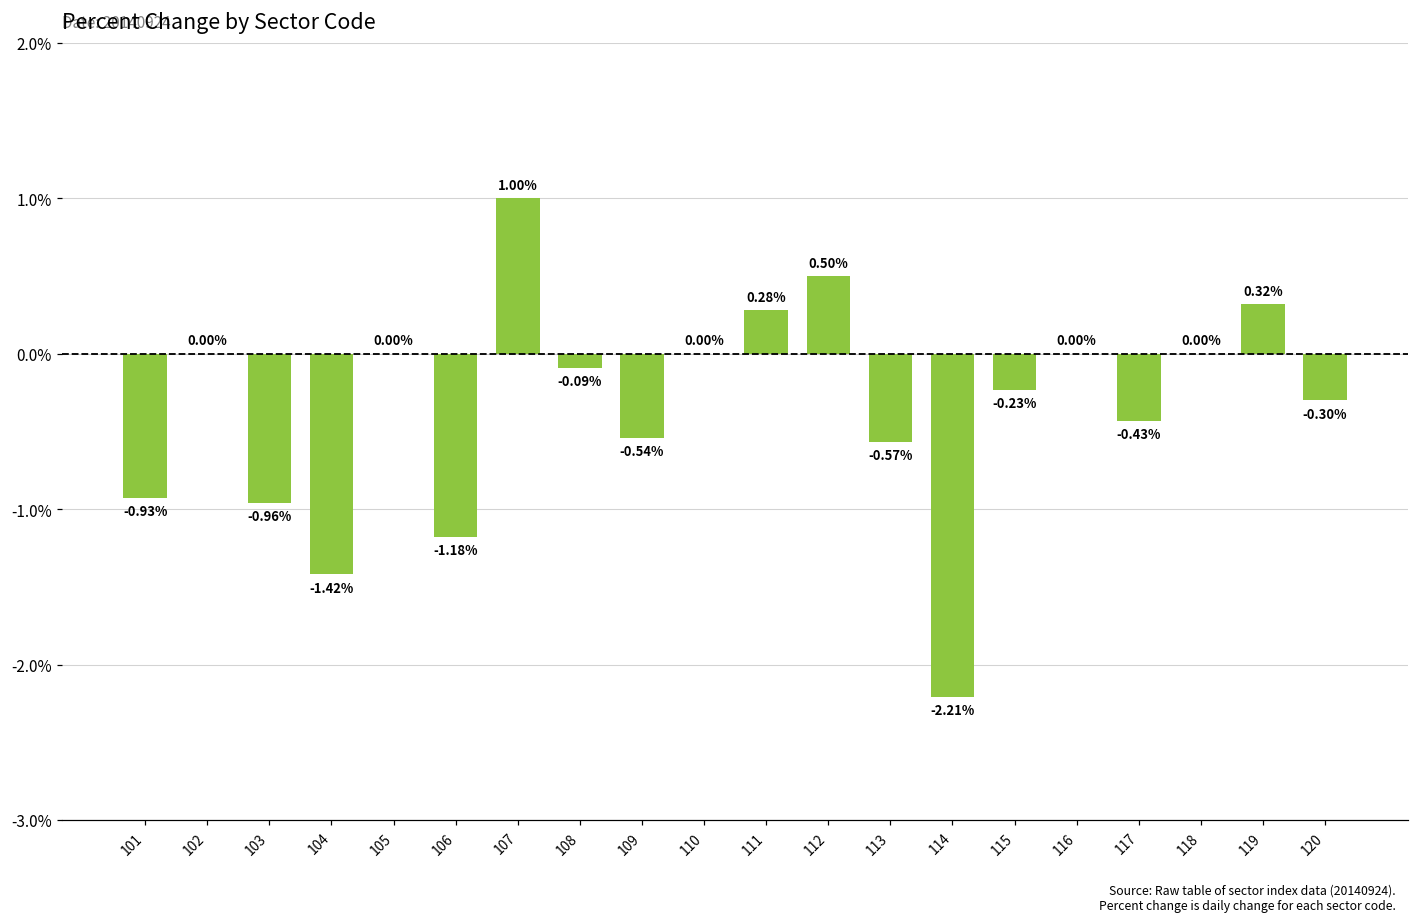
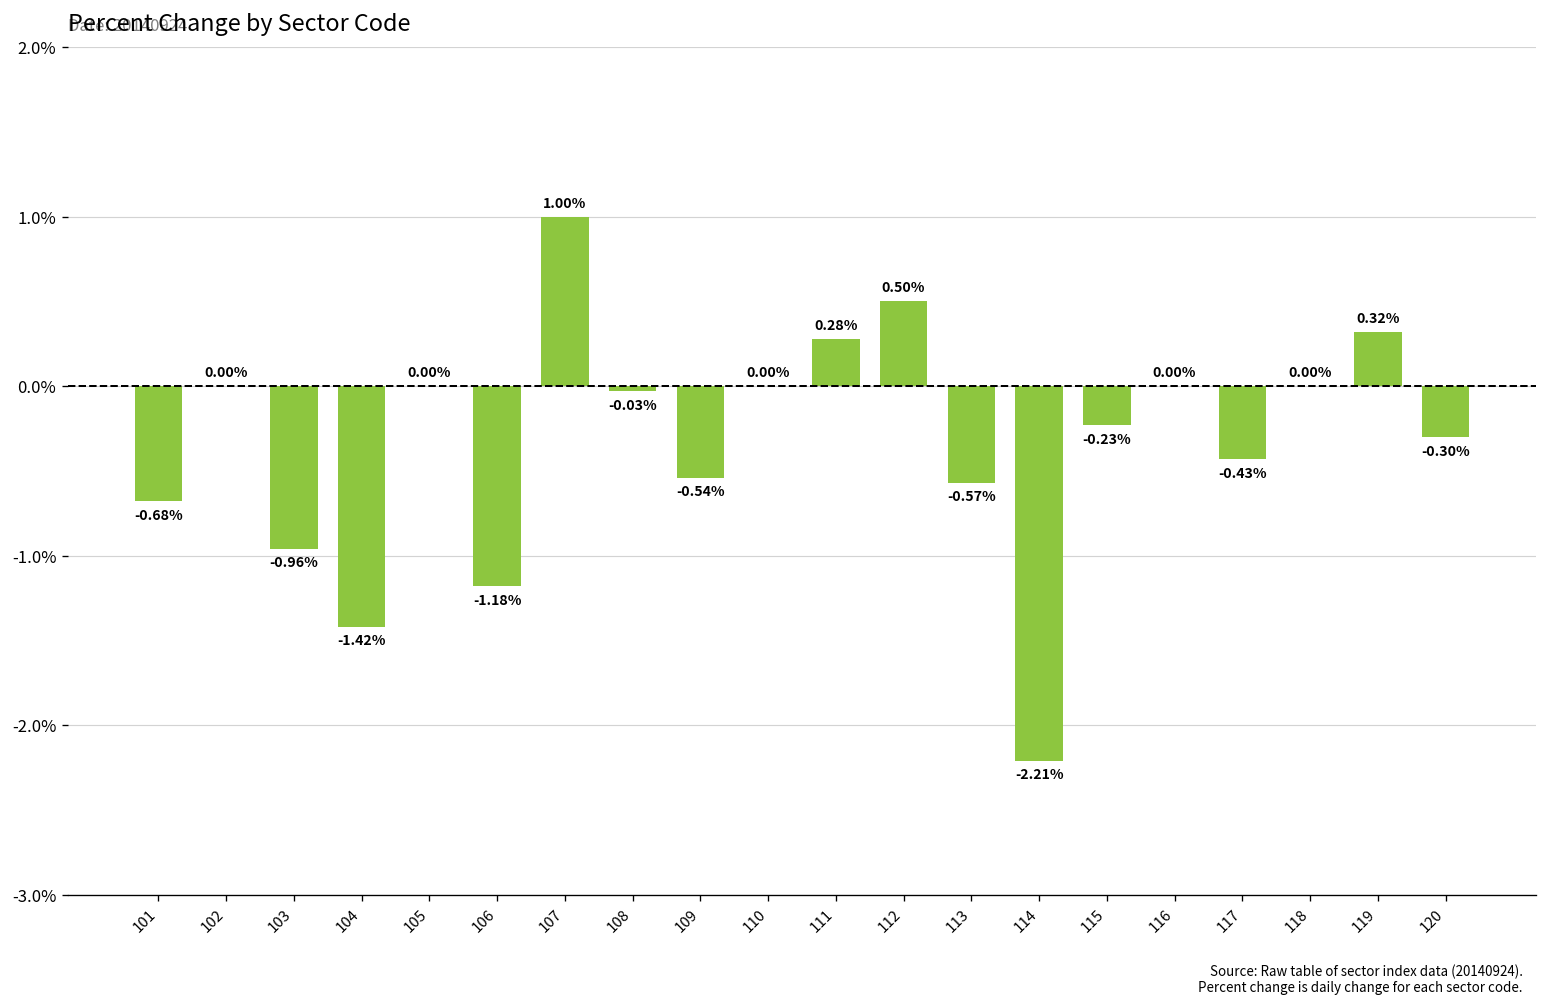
101: -0.93% -> -0.68%
108: -0.09% -> -0.03%
